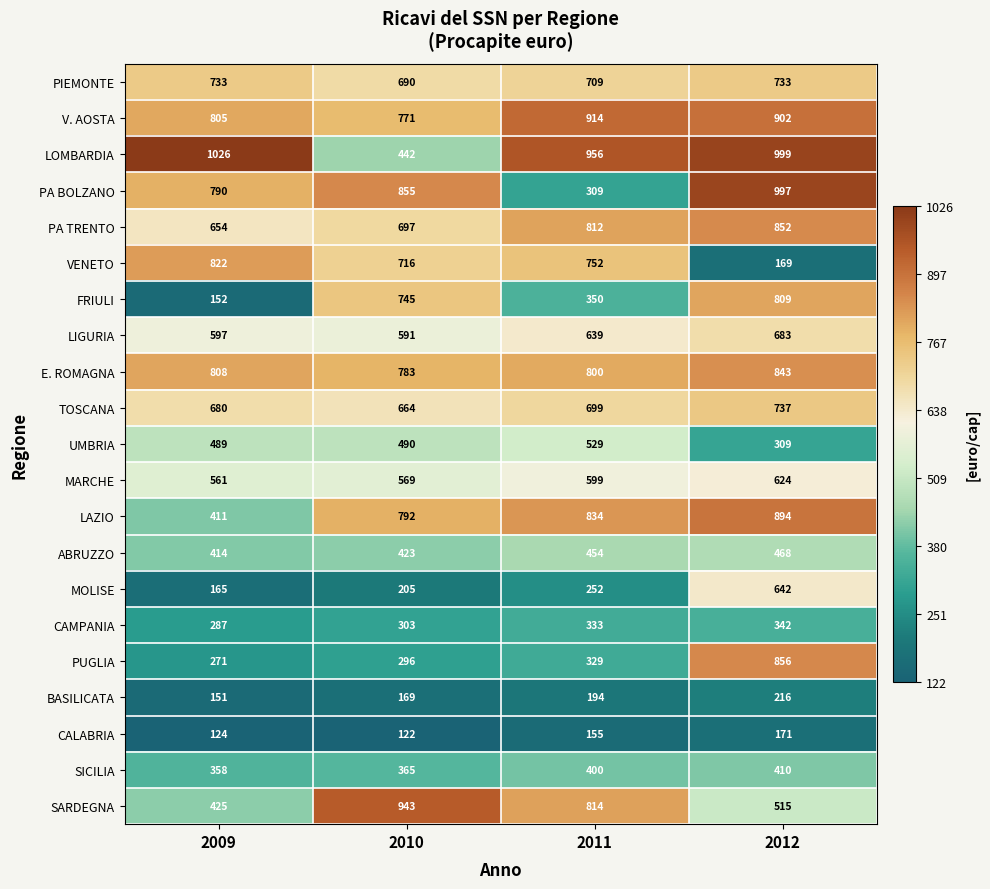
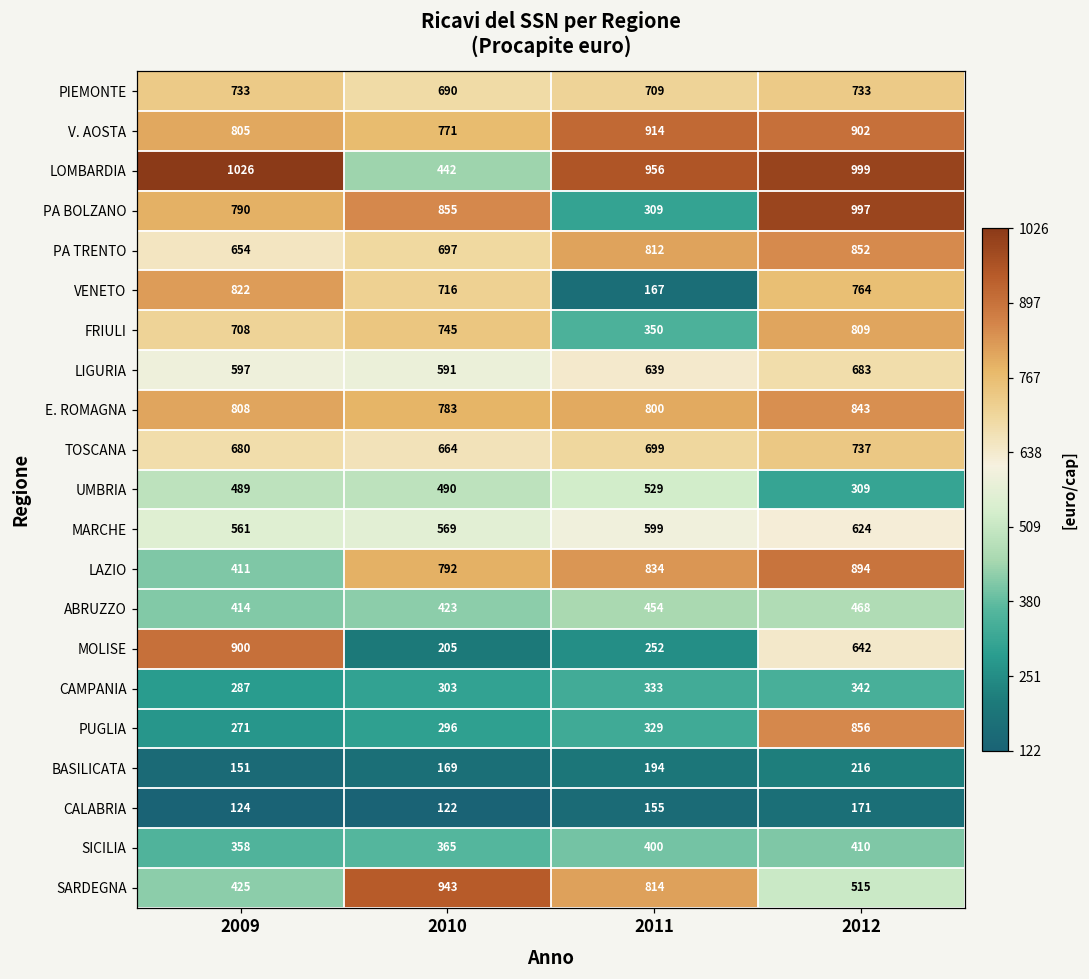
VENETO, 2011: 752 -> 167
VENETO, 2012: 169 -> 764
FRIULI, 2009: 152 -> 708
MOLISE, 2009: 165 -> 900
